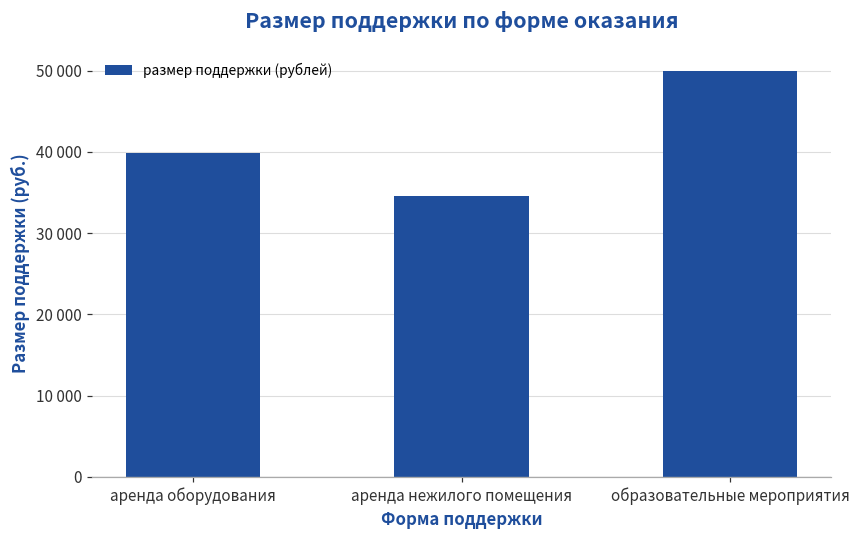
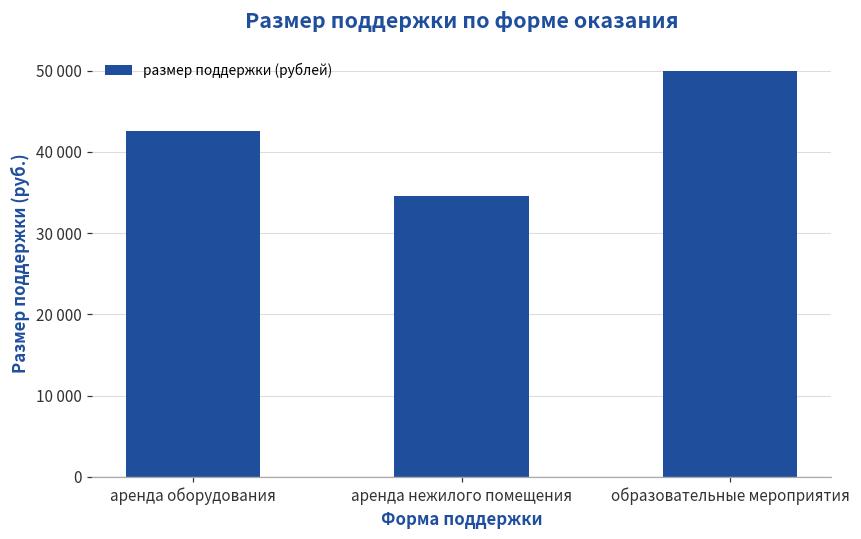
аренда оборудования: 40000 -> 43000
